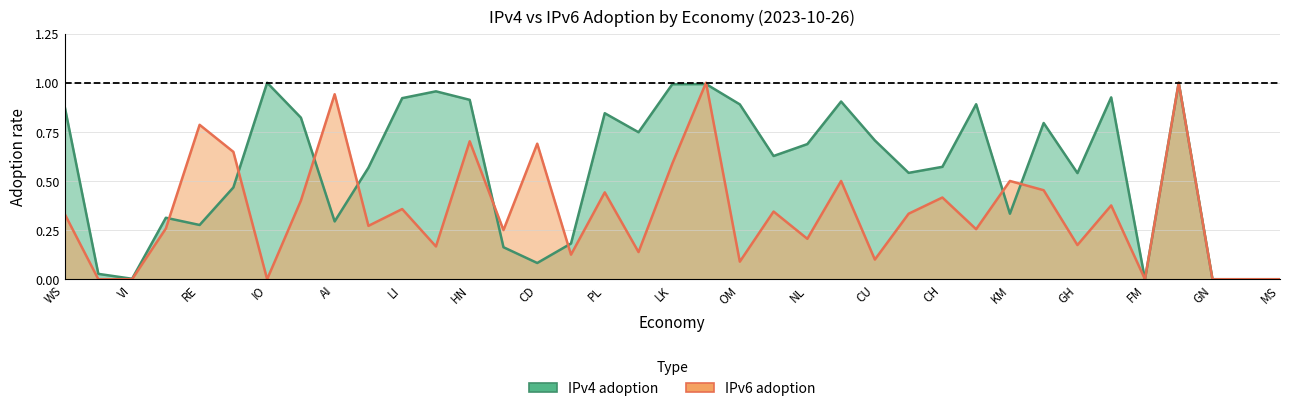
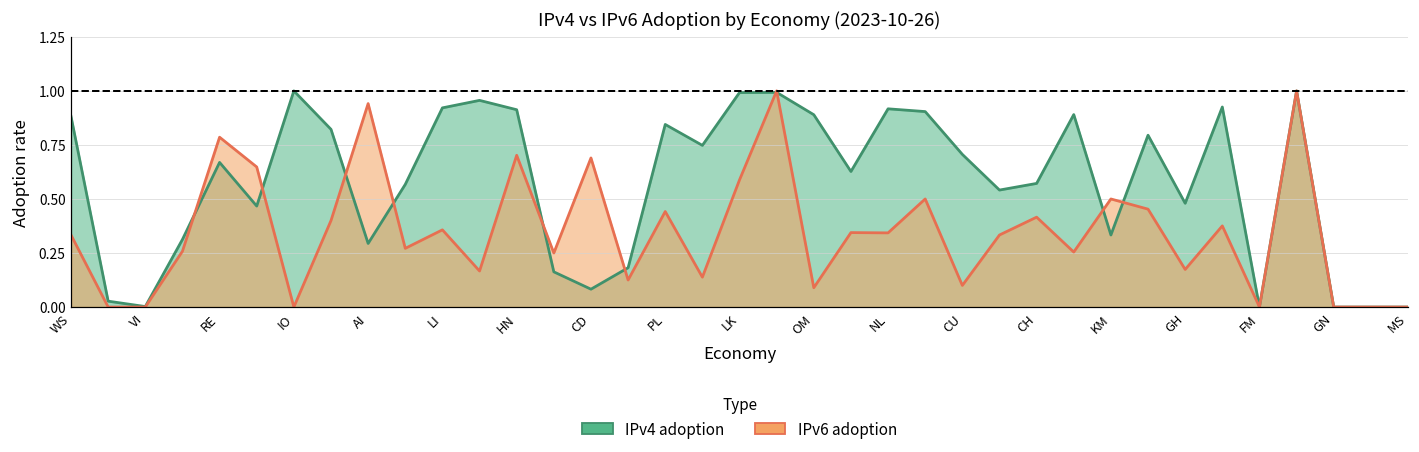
IPv4 adoption, RE: 0.28 -> 0.67
IPv4 adoption, NL: 0.69 -> 0.92
IPv6 adoption, NL: 0.21 -> 0.34
IPv4 adoption, GH: 0.54 -> 0.48
